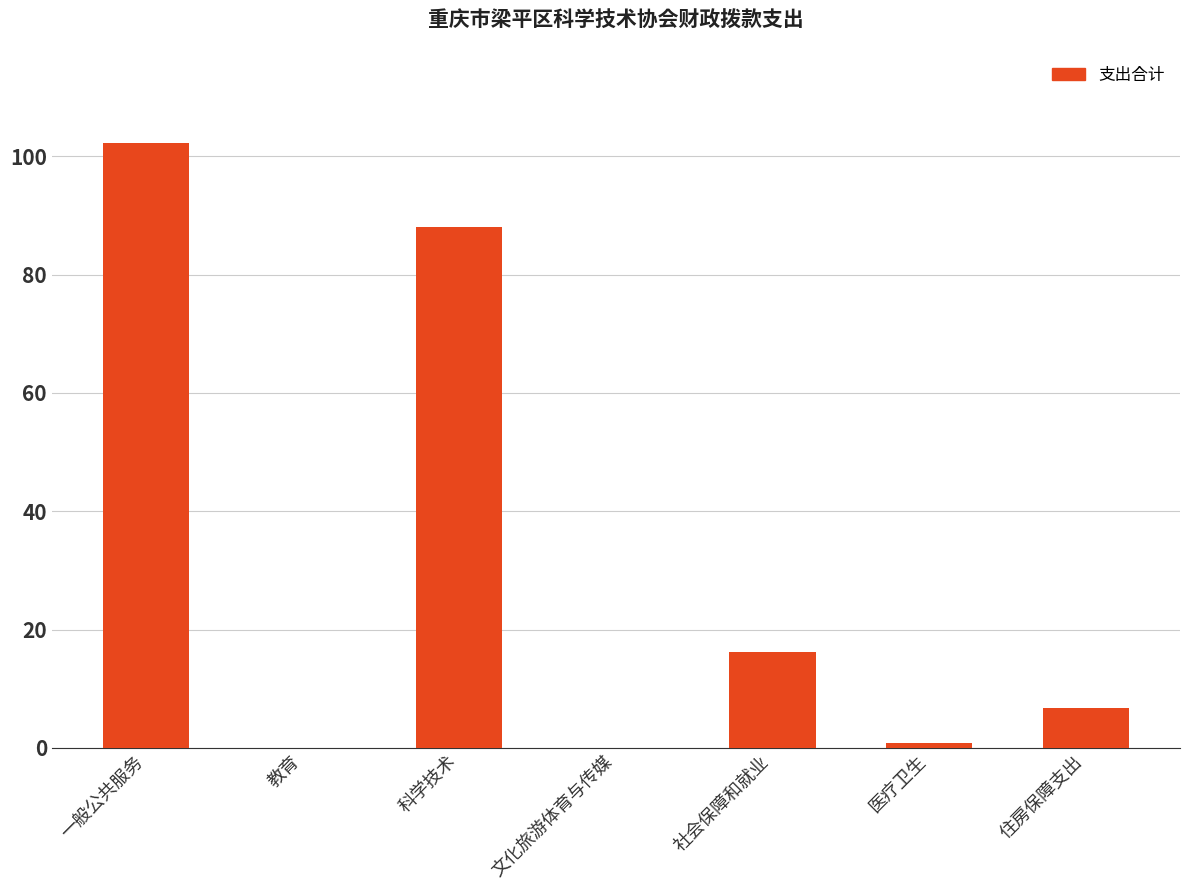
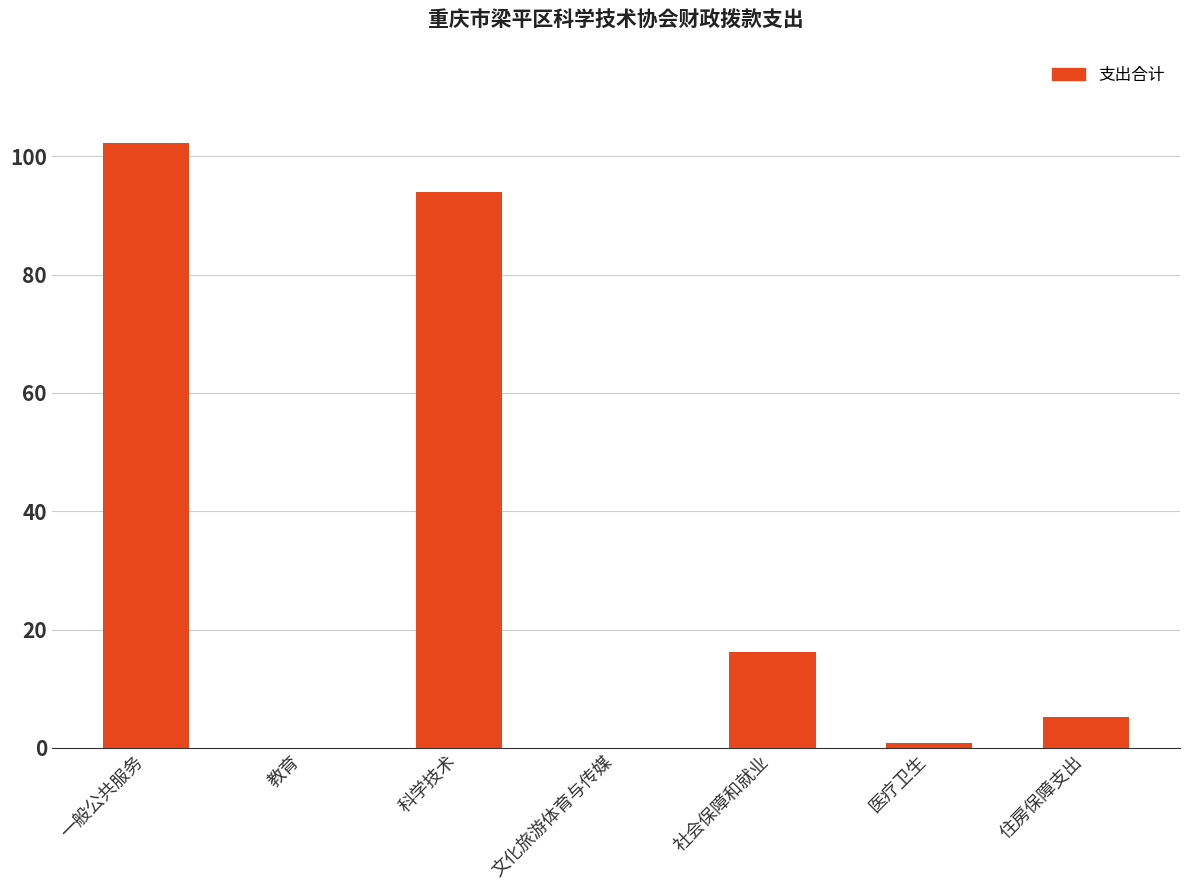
科学技术: 88 -> 94
住房保障支出: 7 -> 5
